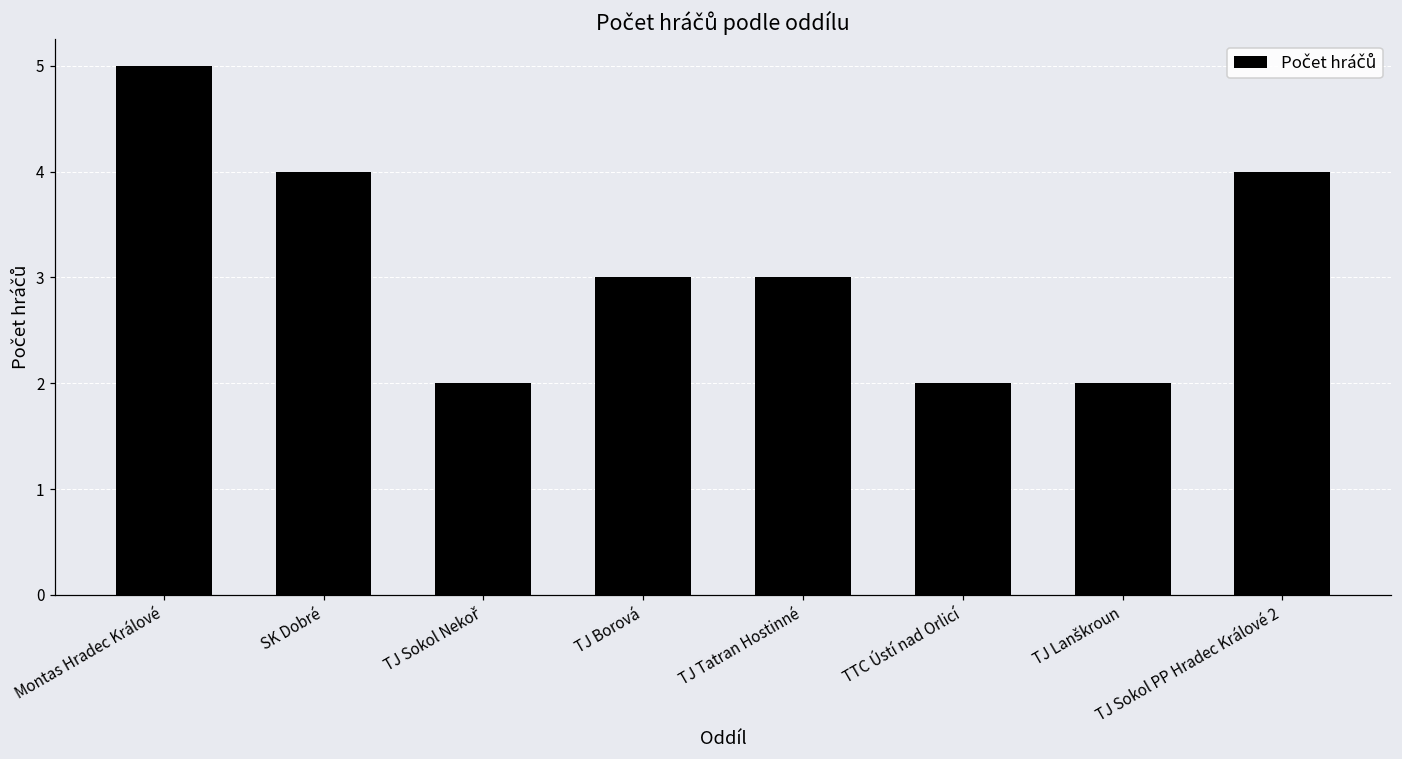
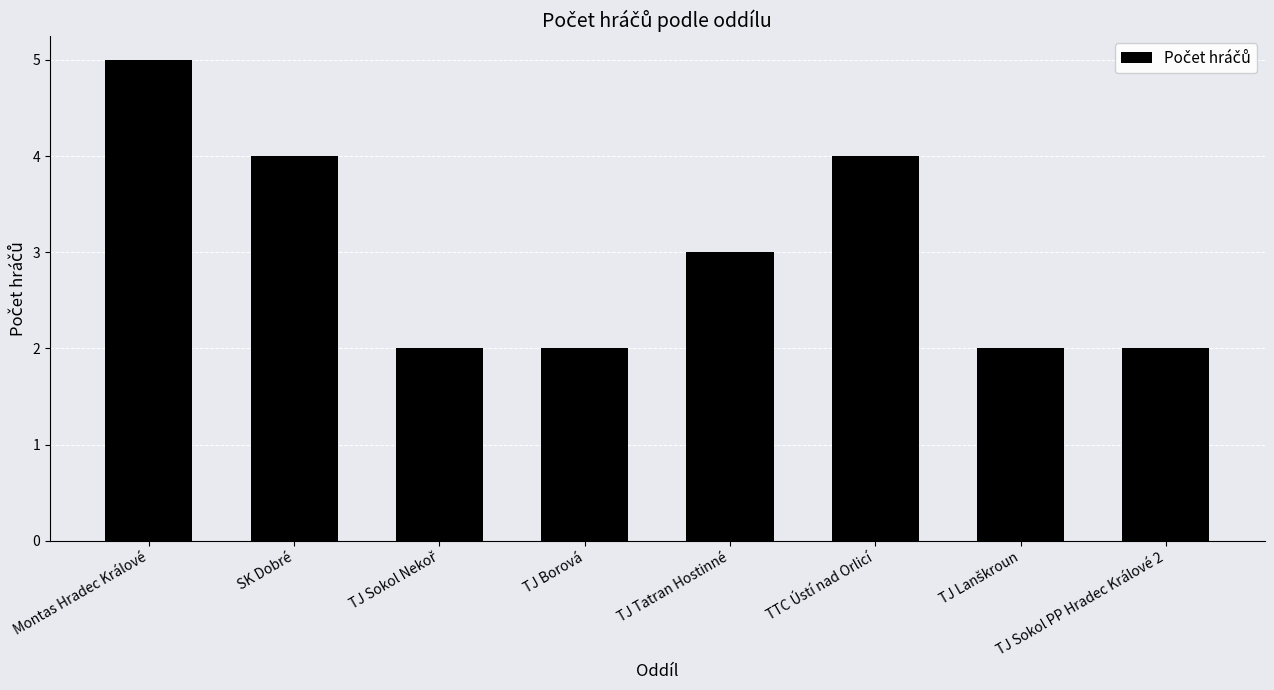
TJ Borová: 3 -> 2
TTC Ústí nad Orlicí: 2 -> 4
TJ Sokol PP Hradec Králové 2: 4 -> 2
